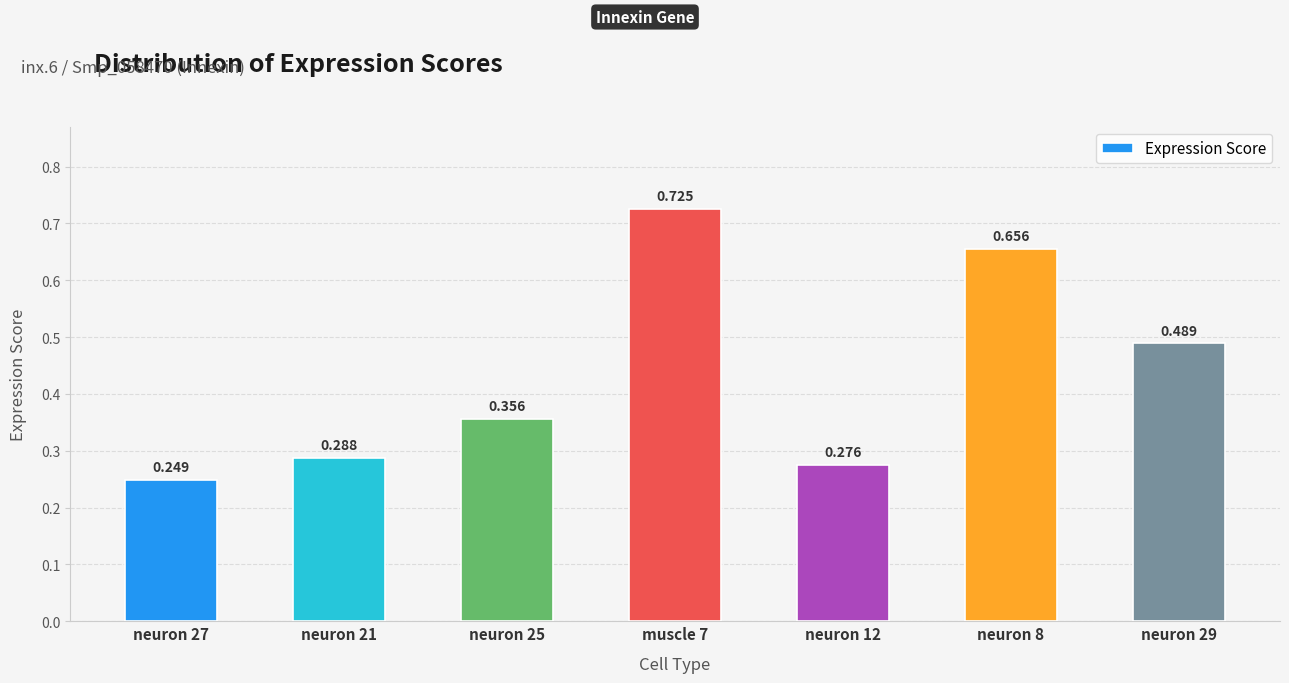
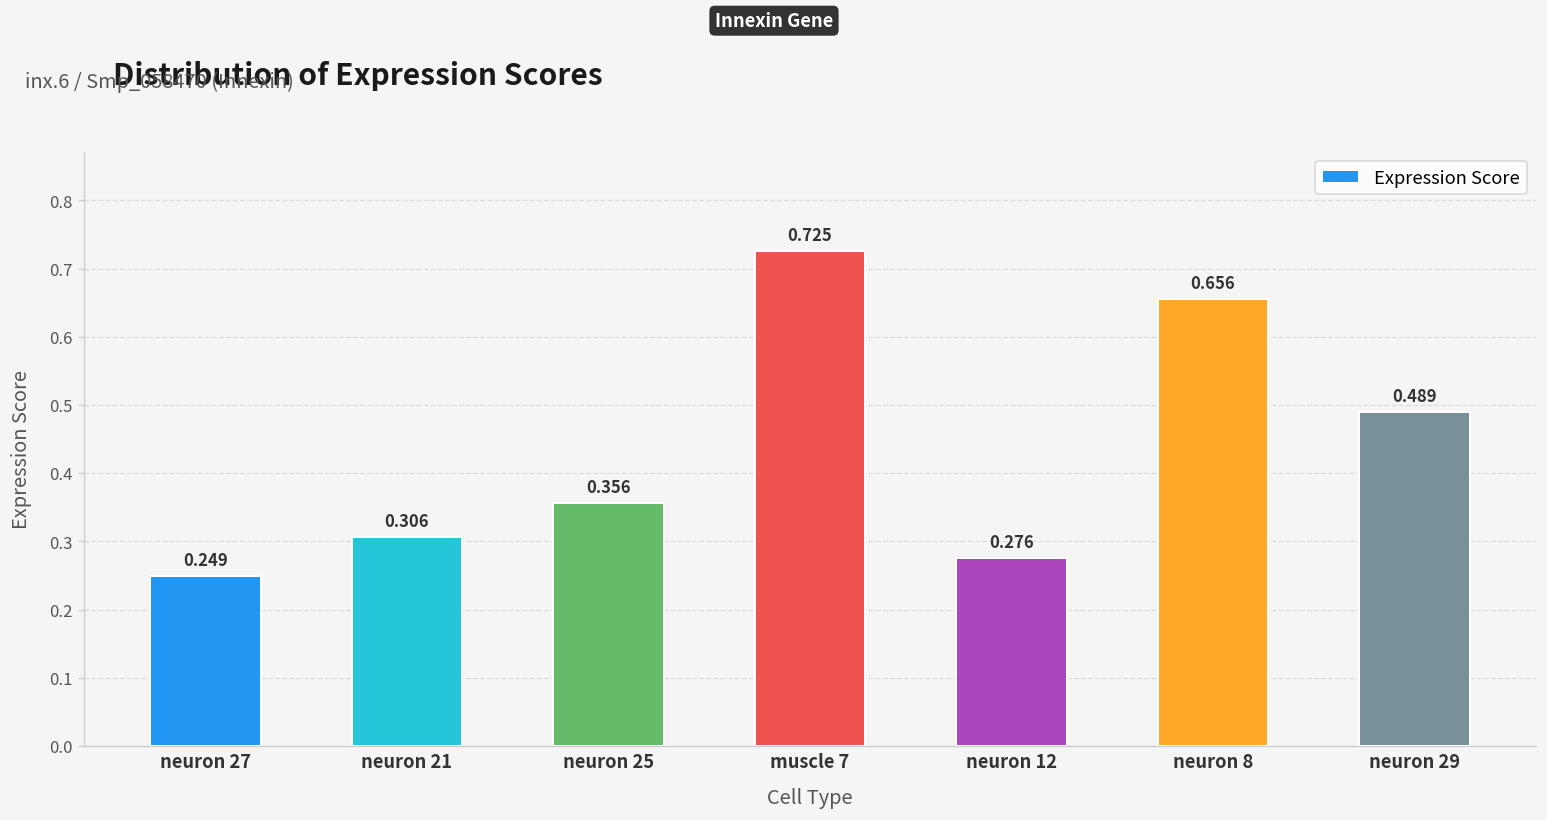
neuron 21: 0.288 -> 0.306
